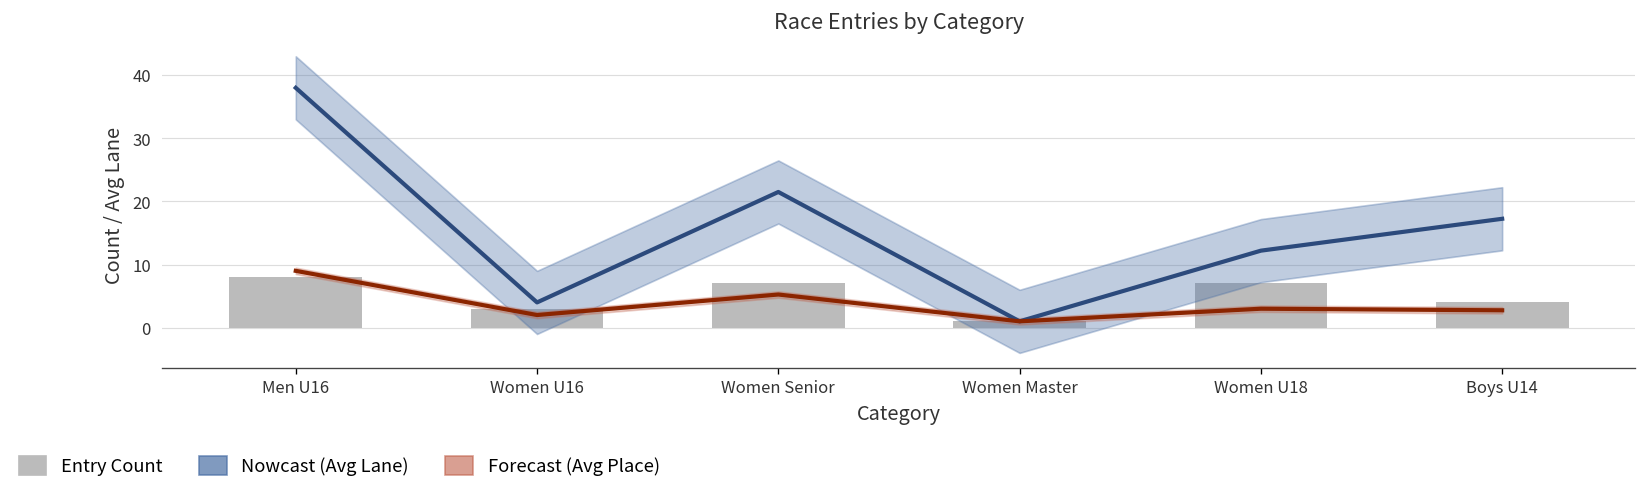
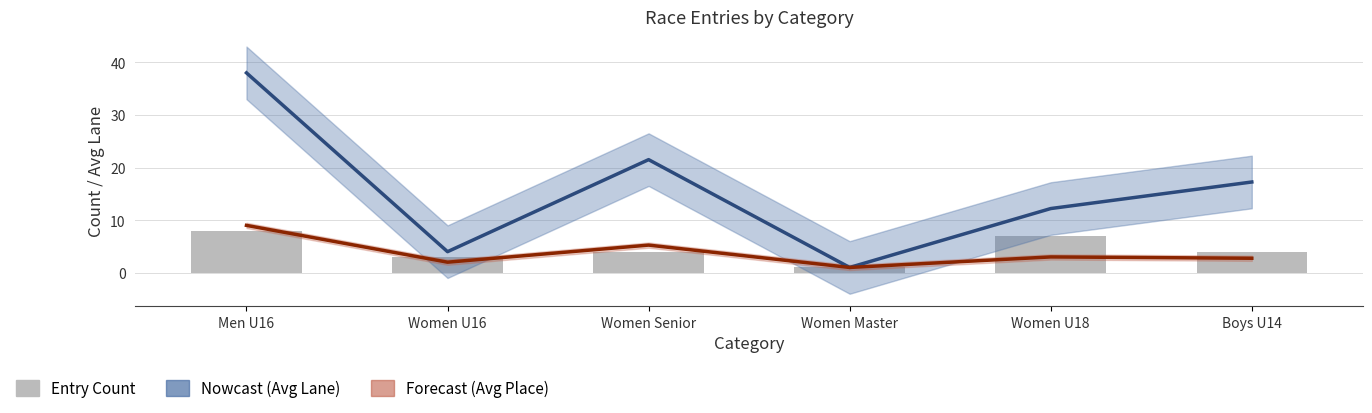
Entry Count, Women Senior: 7 -> 4
